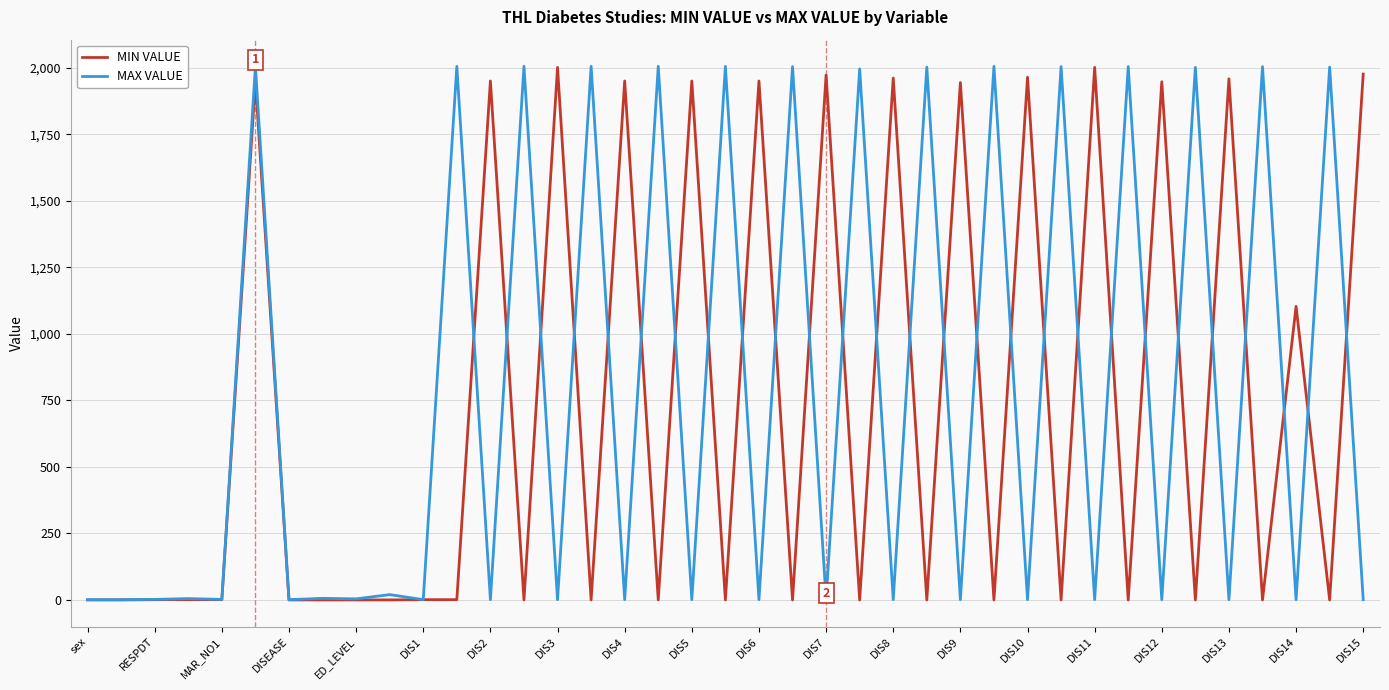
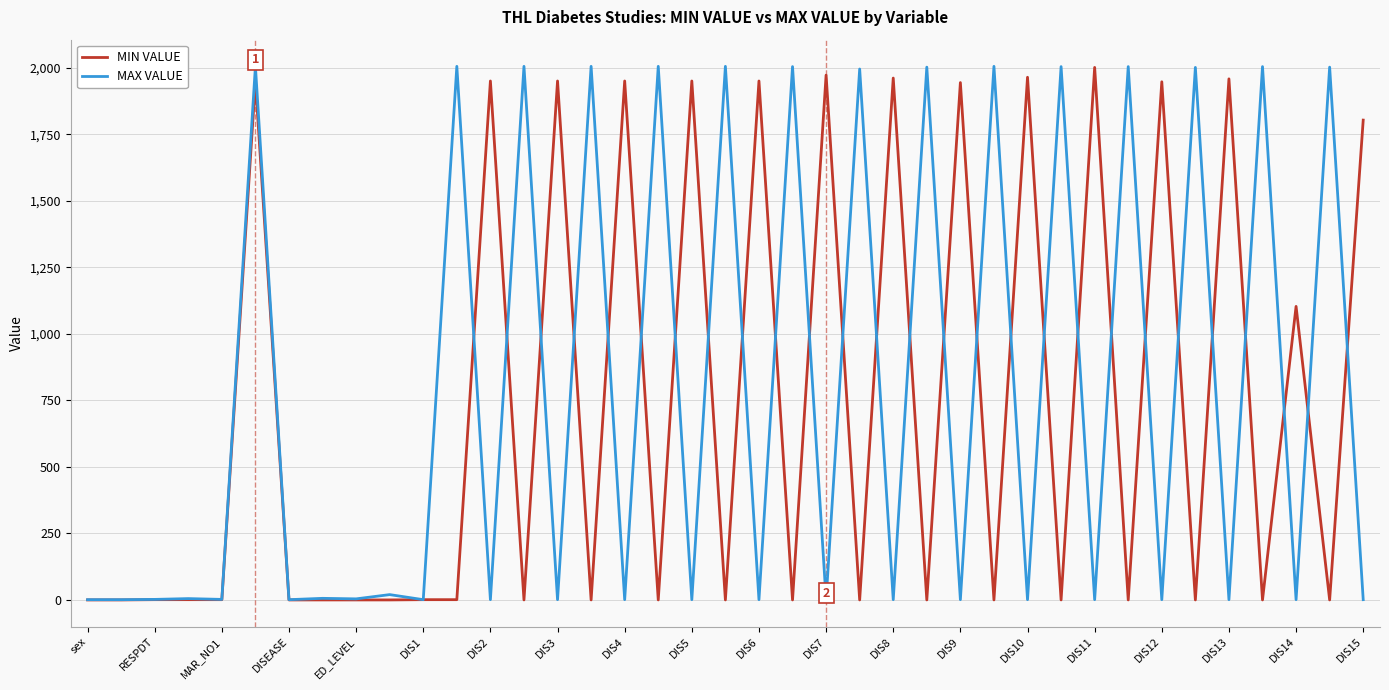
MIN VALUE, DIS3: 2,000 -> 1,950
MIN VALUE, DIS15: 1,980 -> 1,800
